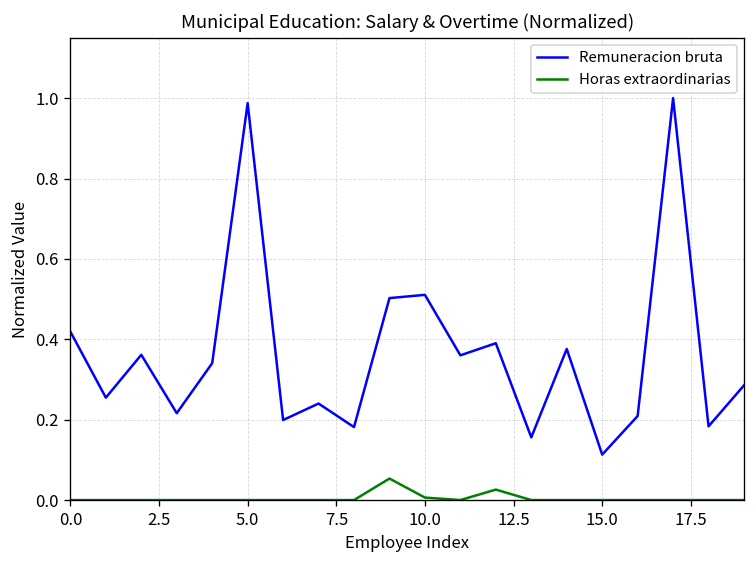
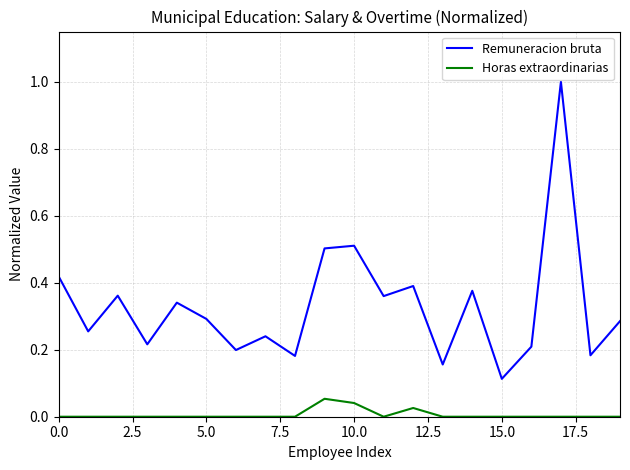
Remuneracion bruta, 5.0: 0.99 -> 0.29
Horas extraordinarias, 10.0: 0.01 -> 0.04
